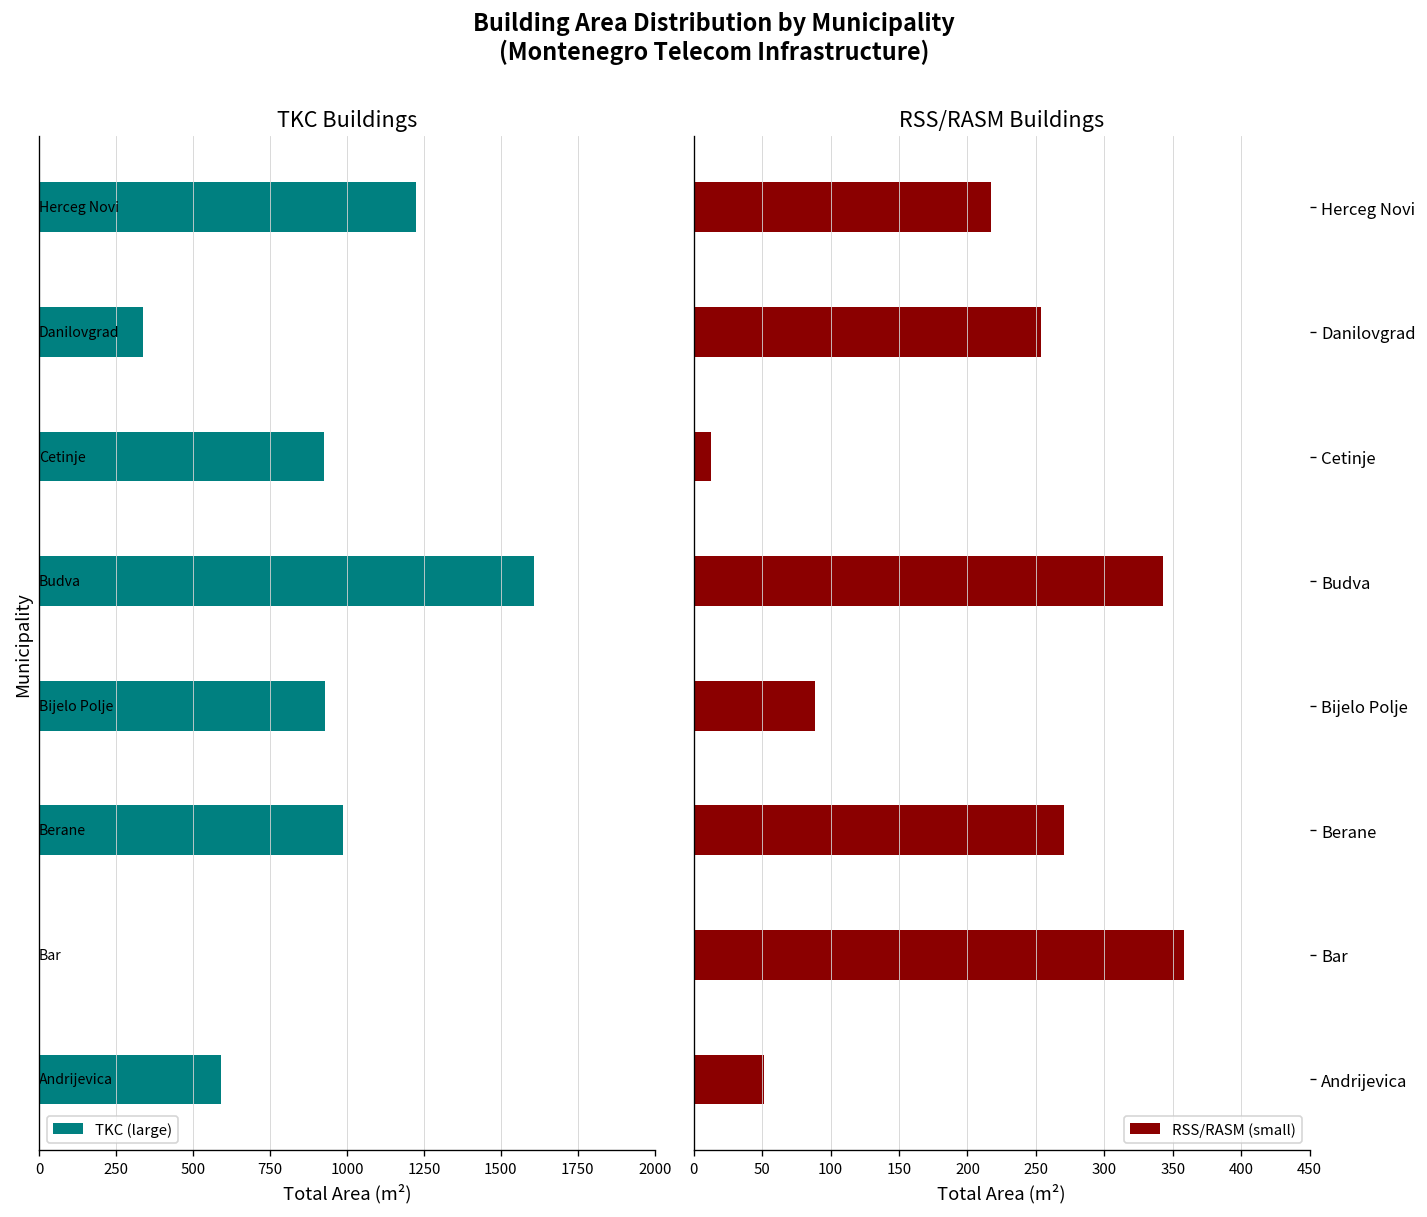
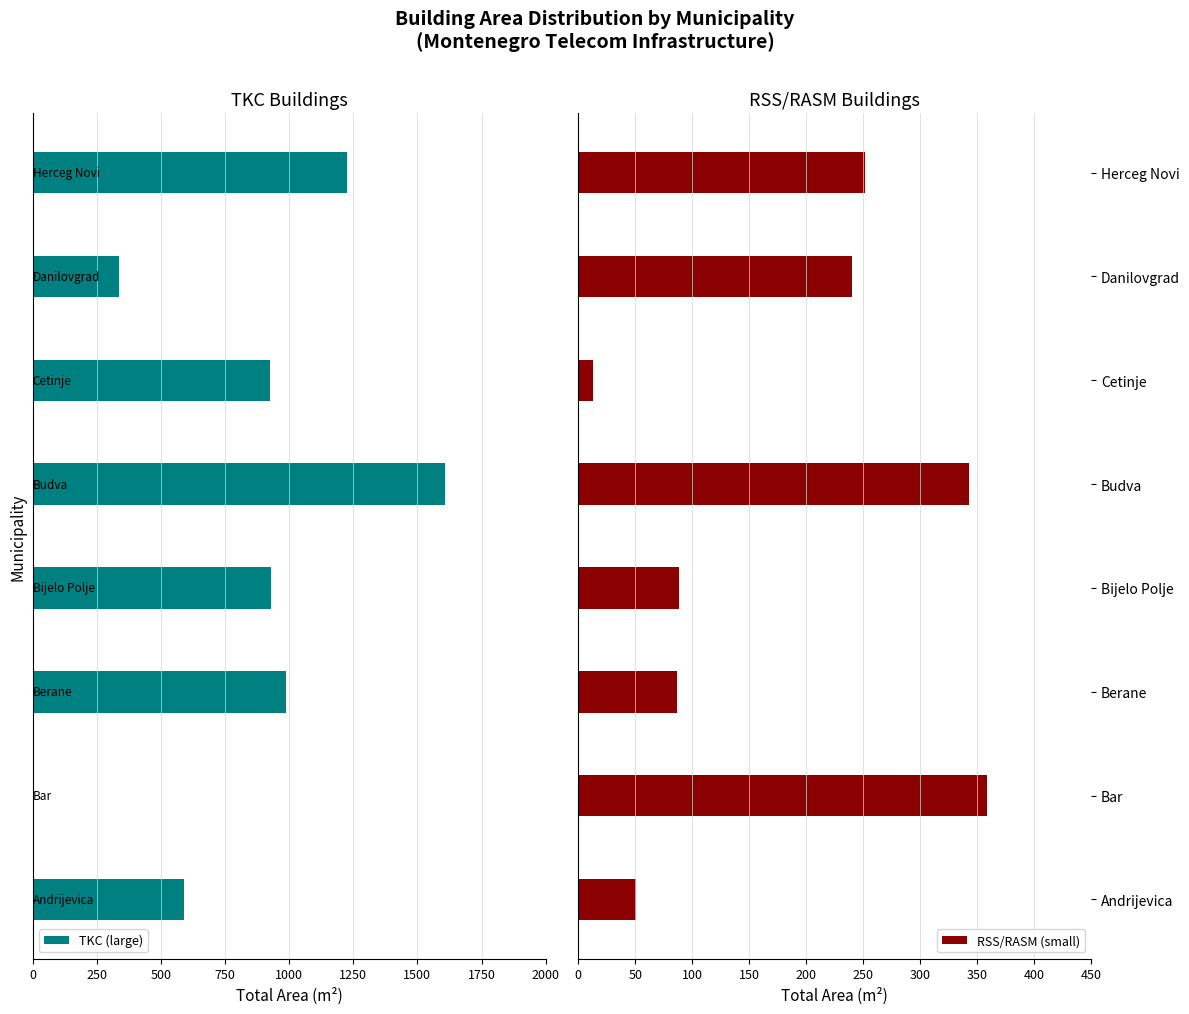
RSS/RASM Buildings, Herceg Novi: 217 -> 252
RSS/RASM Buildings, Danilovgrad: 254 -> 240
RSS/RASM Buildings, Berane: 271 -> 87
